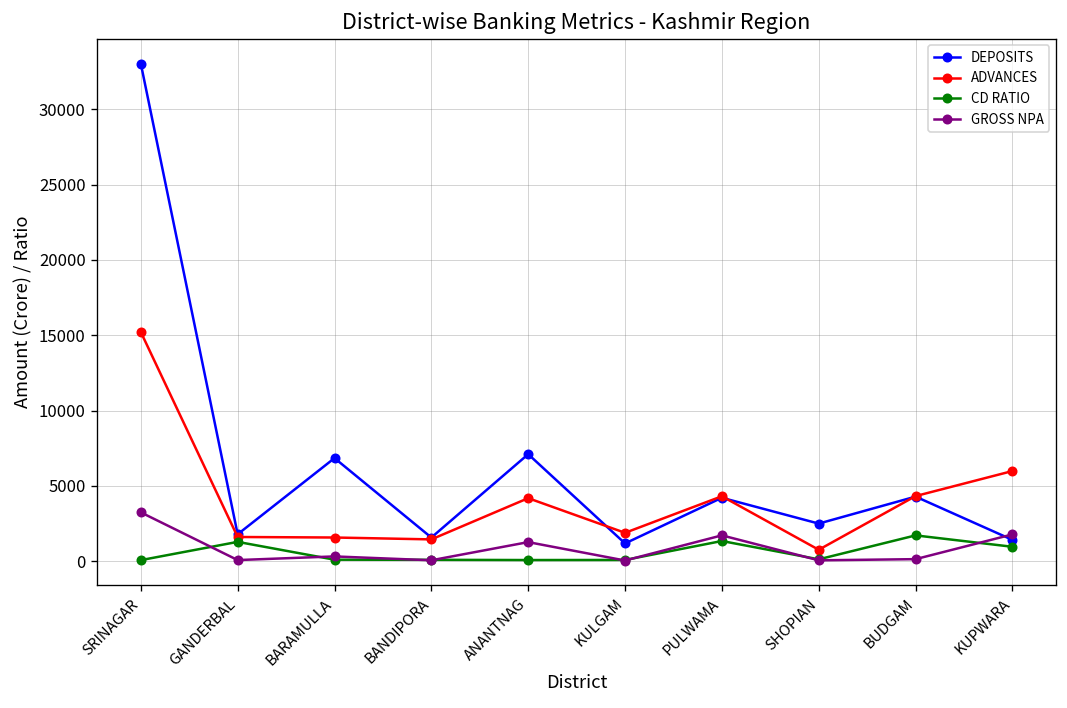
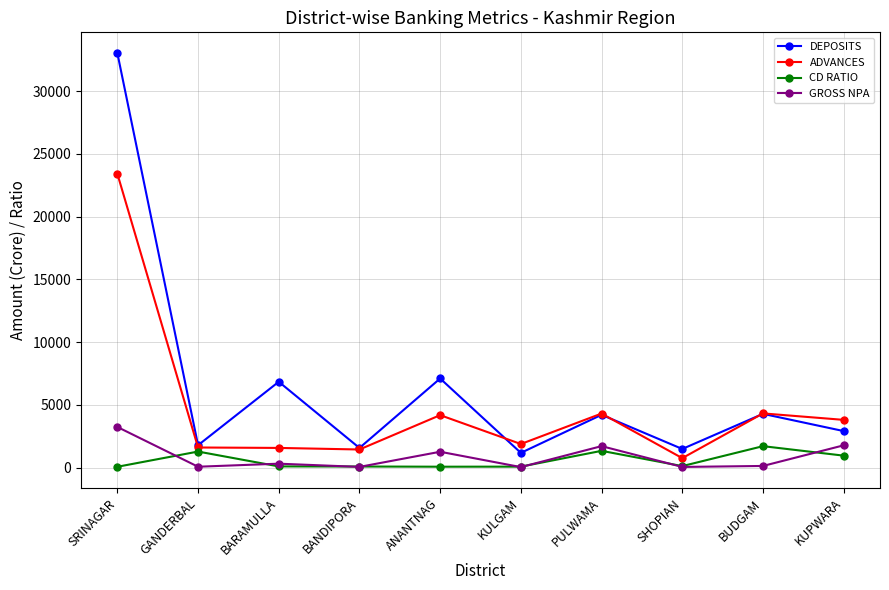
ADVANCES, SRINAGAR: 15200 -> 23400
DEPOSITS, SHOPIAN: 2500 -> 1500
DEPOSITS, KUPWARA: 1400 -> 2900
ADVANCES, KUPWARA: 6000 -> 3800
